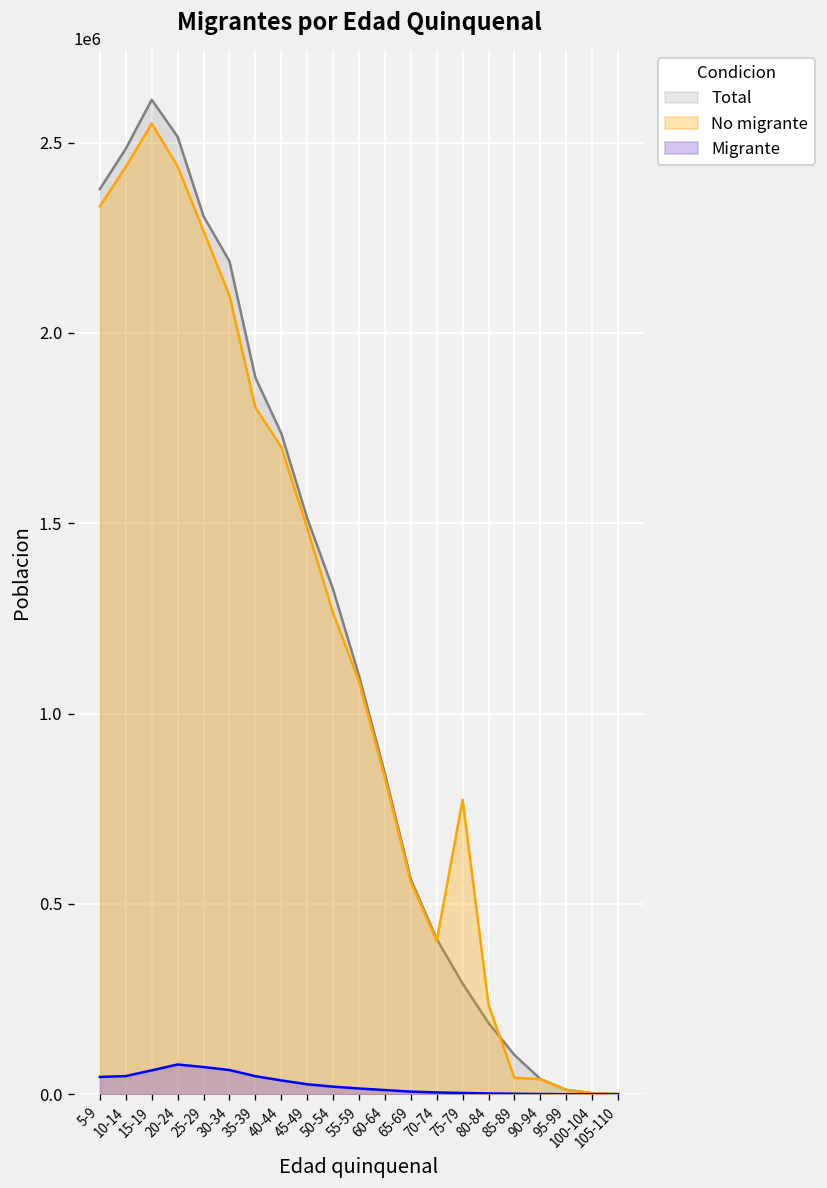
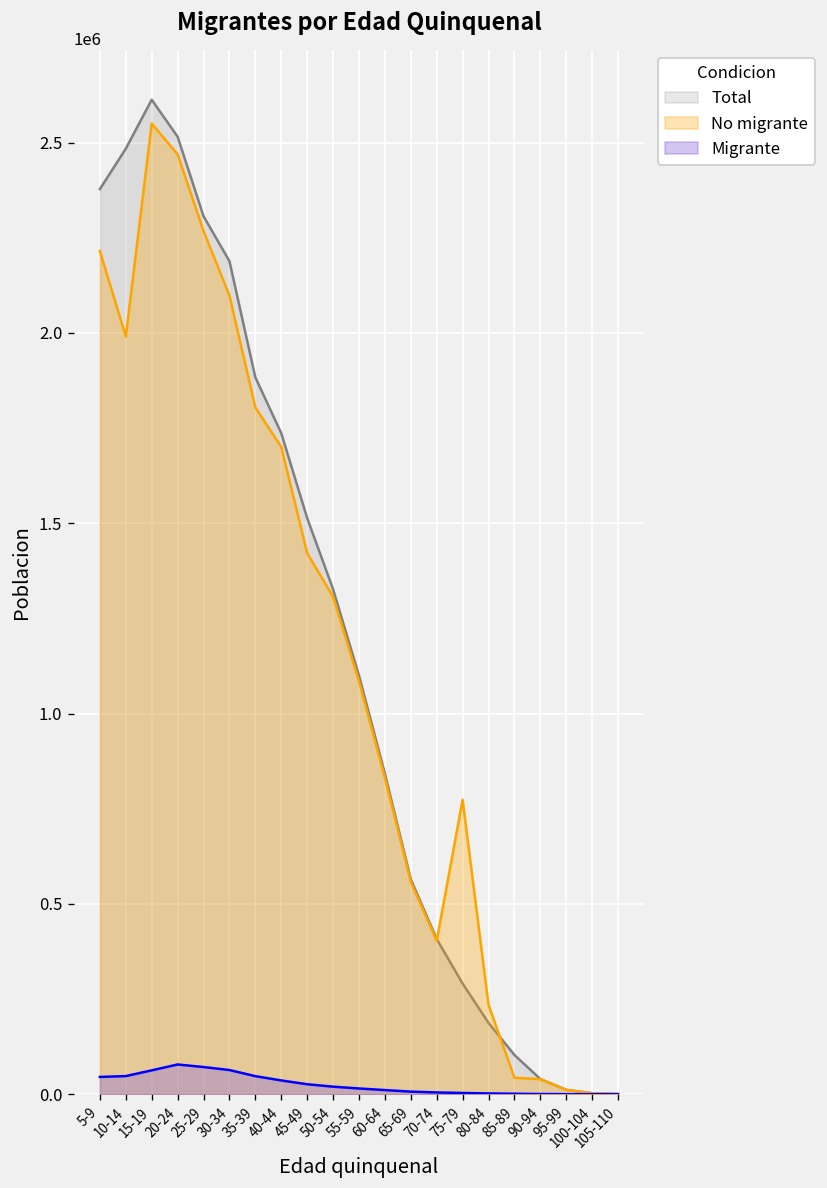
No migrante, 5-9: 2330000 -> 2210000
No migrante, 10-14: 2440000 -> 1990000
No migrante, 20-24: 2440000 -> 2470000
No migrante, 45-49: 1490000 -> 1420000
No migrante, 50-54: 1260000 -> 1310000
